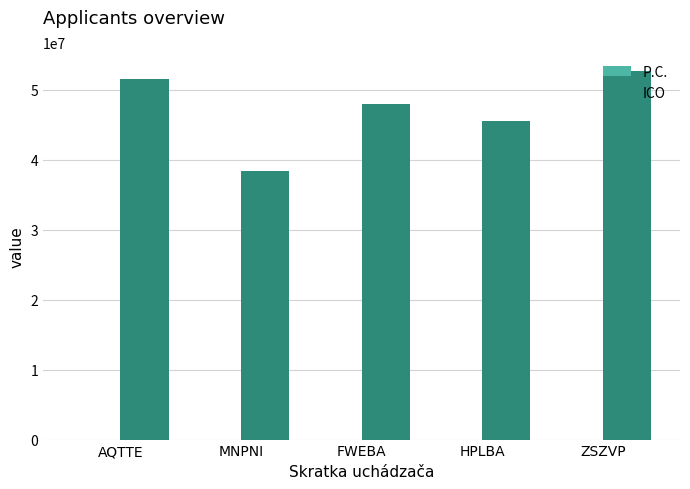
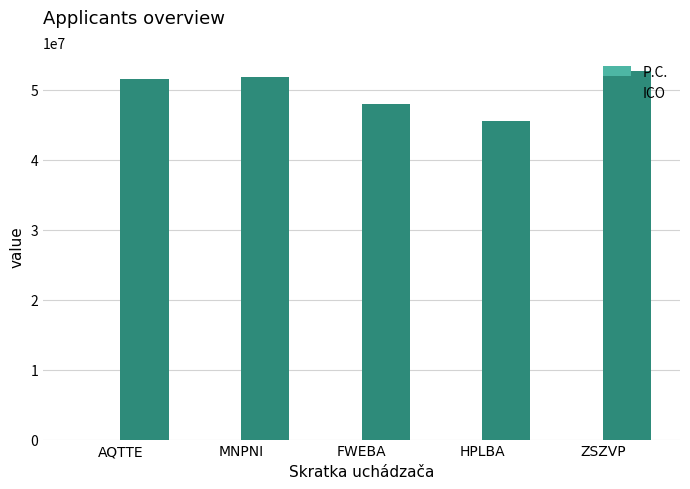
ICO, MNPNI: 38000000 -> 52000000
